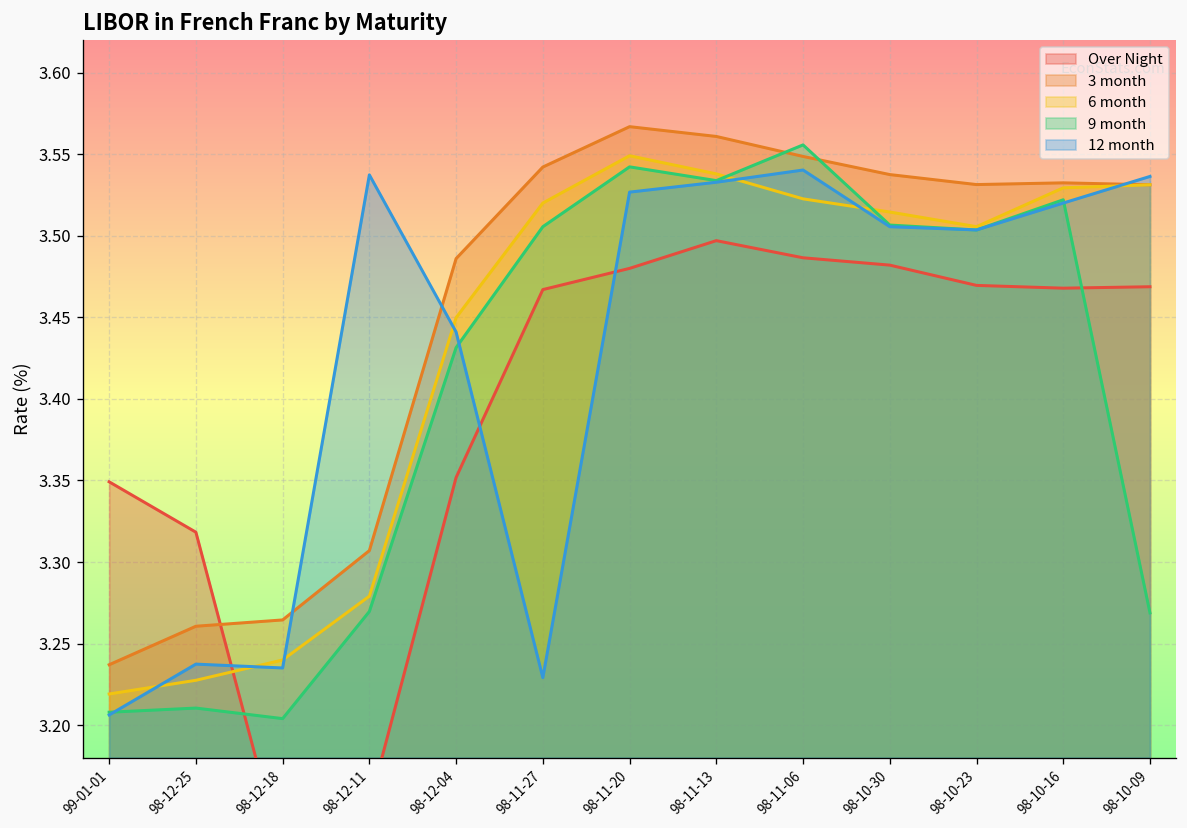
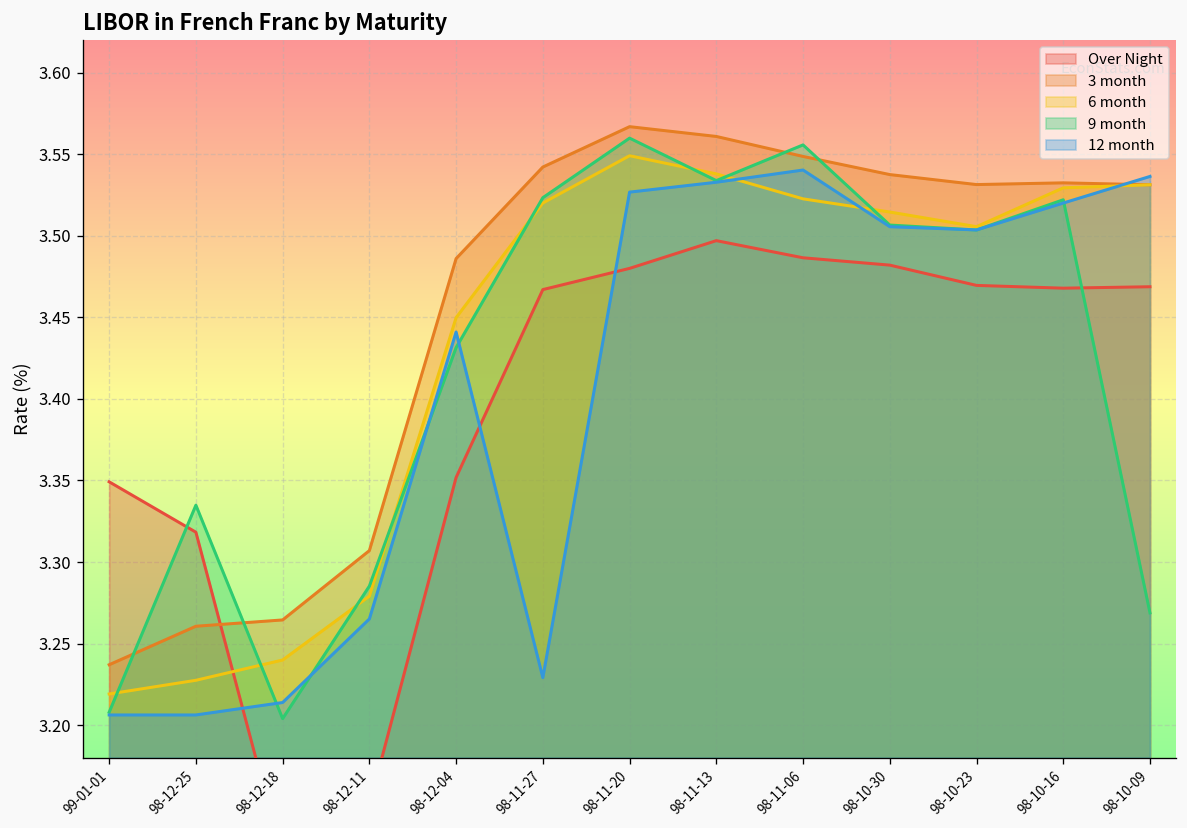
9 month, 98-12-25: 3.210 -> 3.335
12 month, 98-12-25: 3.237 -> 3.206
12 month, 98-12-18: 3.235 -> 3.214
9 month, 98-12-11: 3.270 -> 3.285
12 month, 98-12-11: 3.537 -> 3.265
9 month, 98-11-27: 3.506 -> 3.523
9 month, 98-11-20: 3.542 -> 3.560
